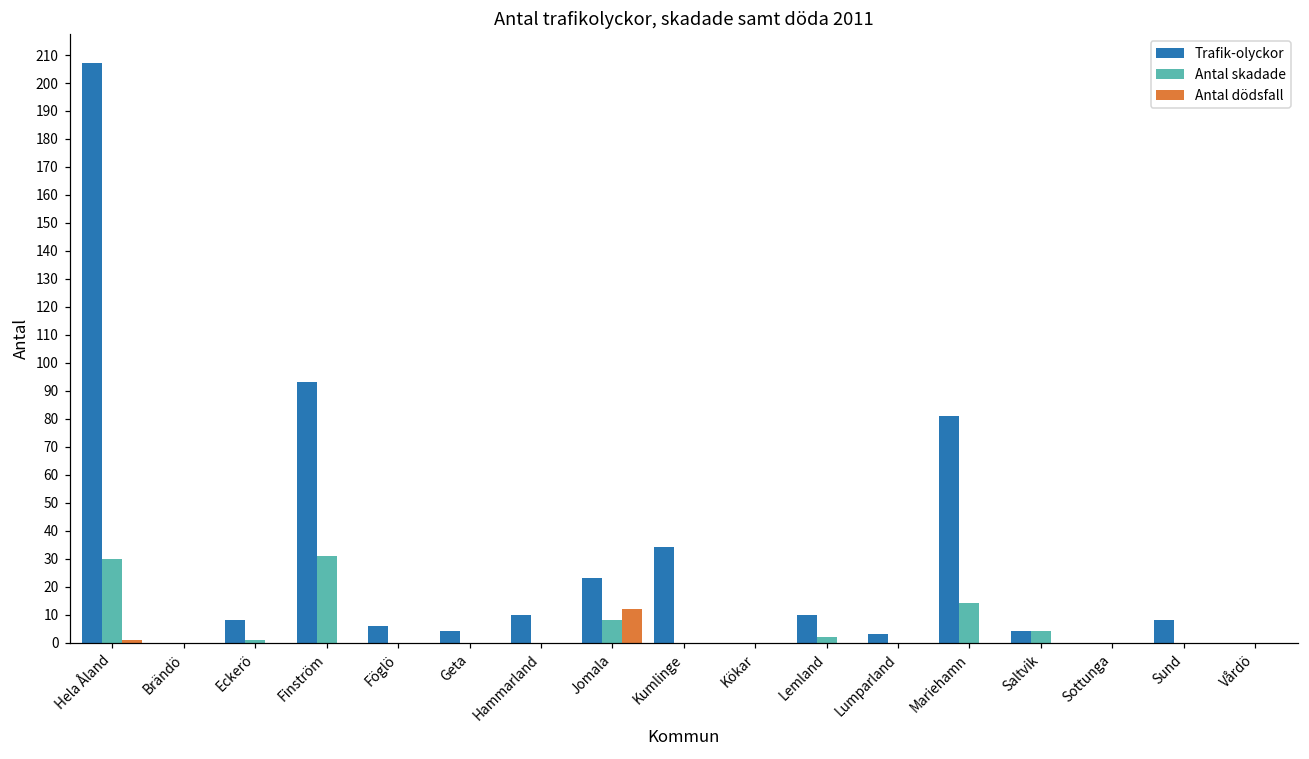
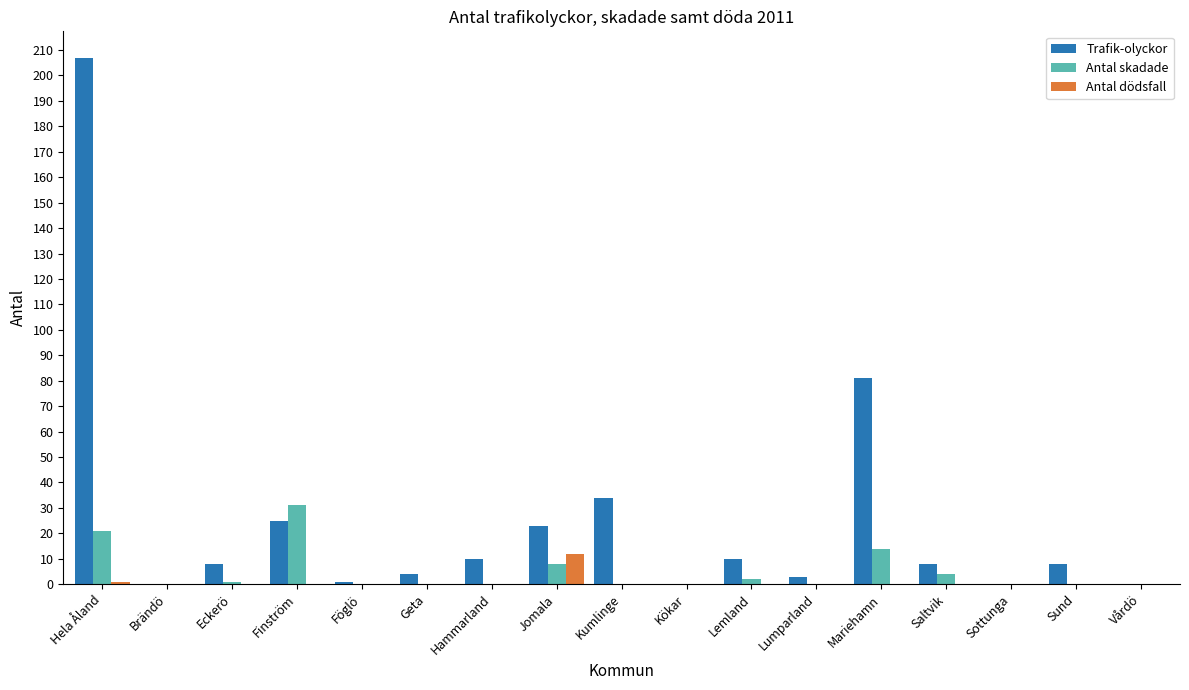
Antal skadade, Hela Åland: 30 -> 21
Trafik-olyckor, Finström: 93 -> 25
Trafik-olyckor, Föglö: 6 -> 1
Trafik-olyckor, Saltvik: 4 -> 8
